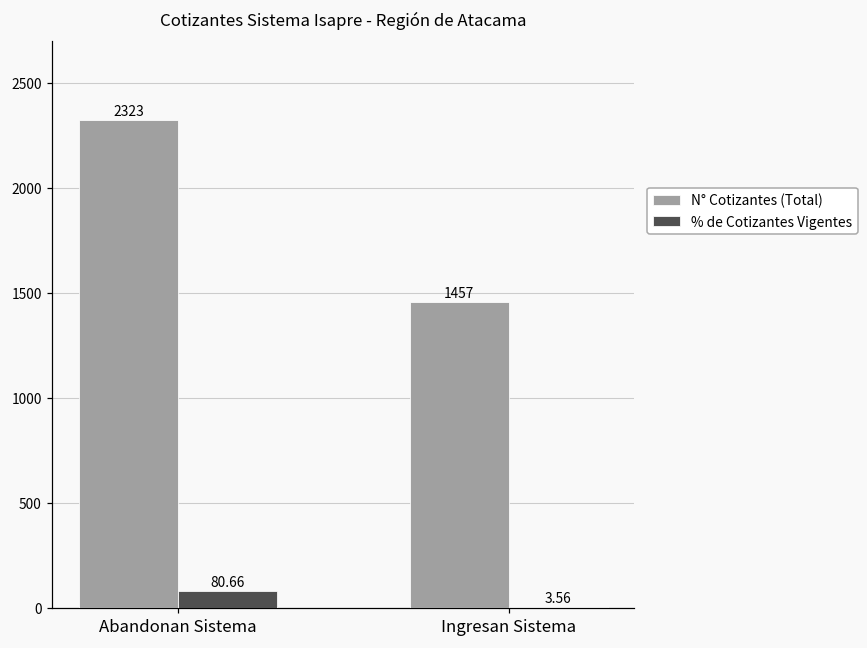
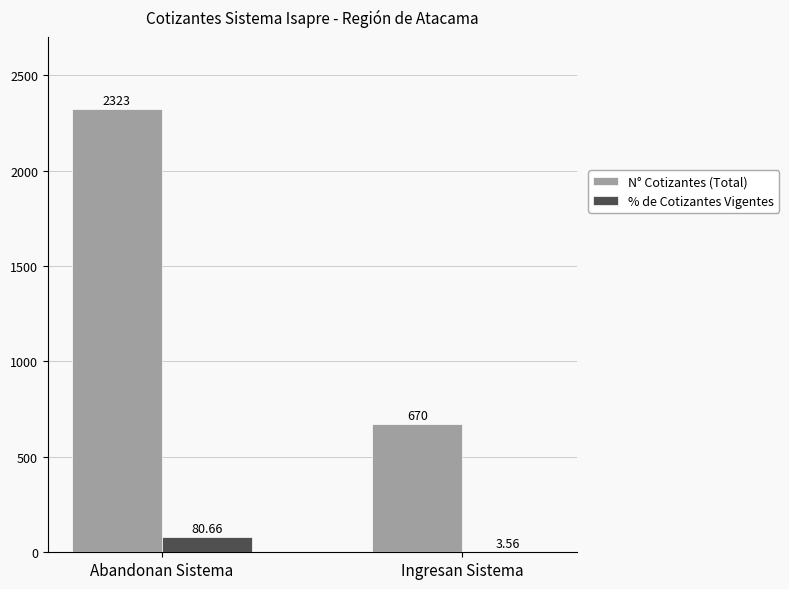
N° Cotizantes (Total), Ingresan Sistema: 1457 -> 670
